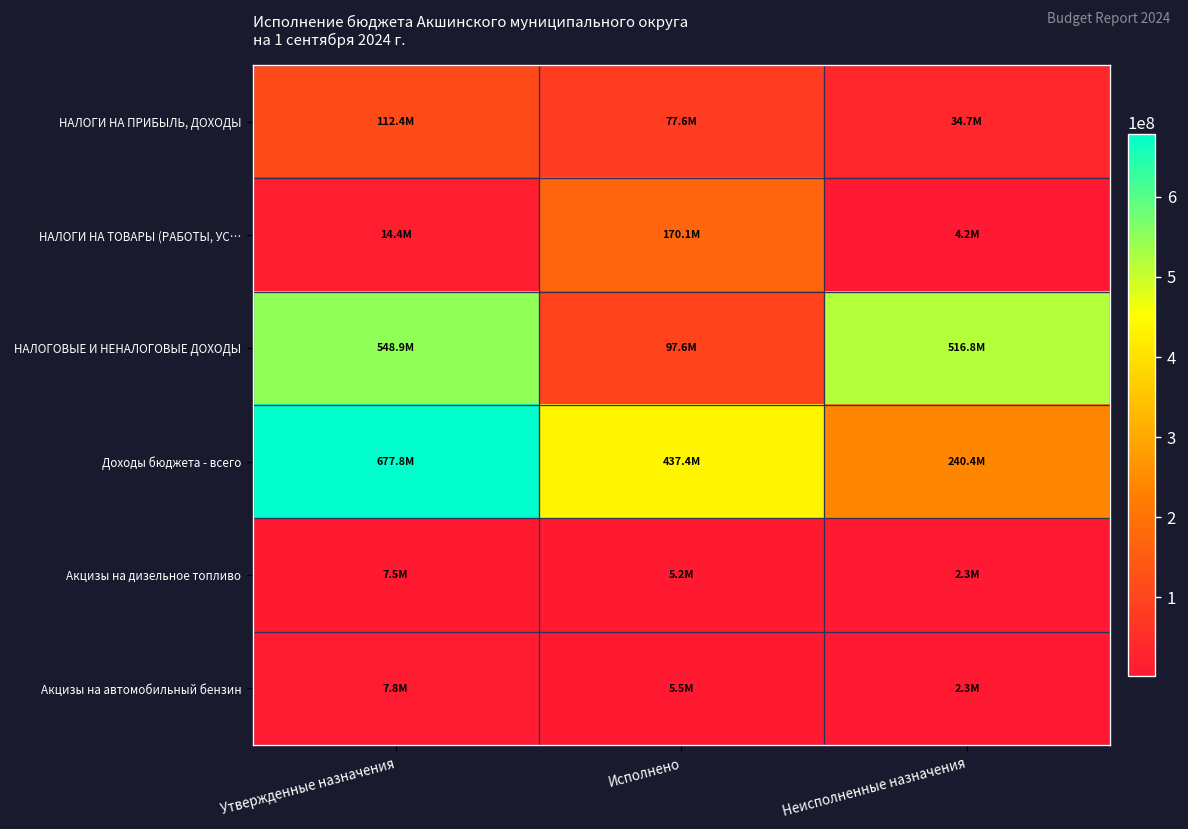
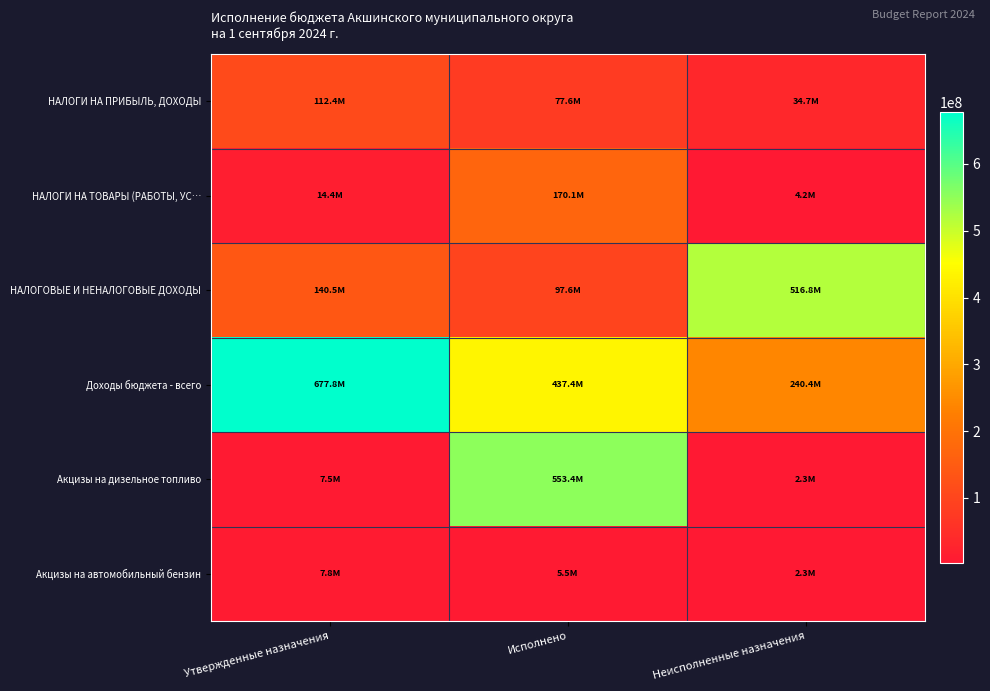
НАЛОГОВЫЕ И НЕНАЛОГОВЫЕ ДОХОДЫ, Утвержденные назначения: 548.9M -> 140.5M
Акцизы на дизельное топливо, Исполнено: 5.2M -> 553.4M
